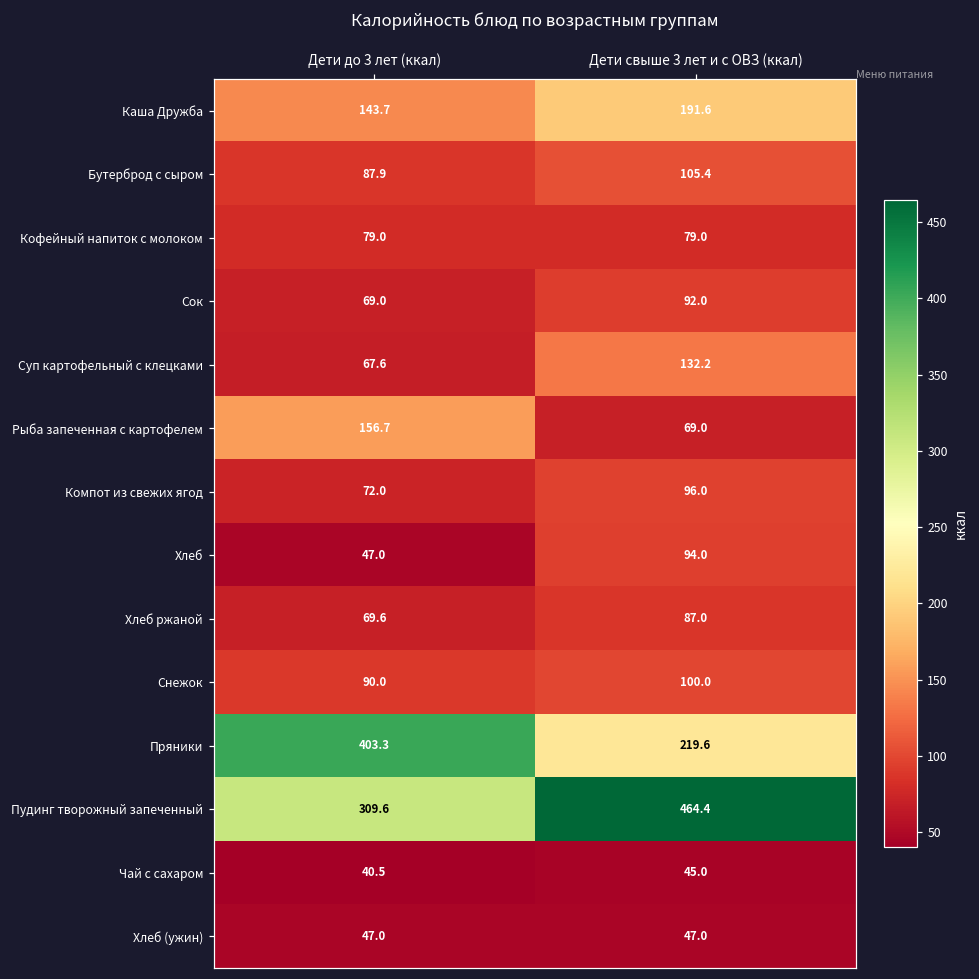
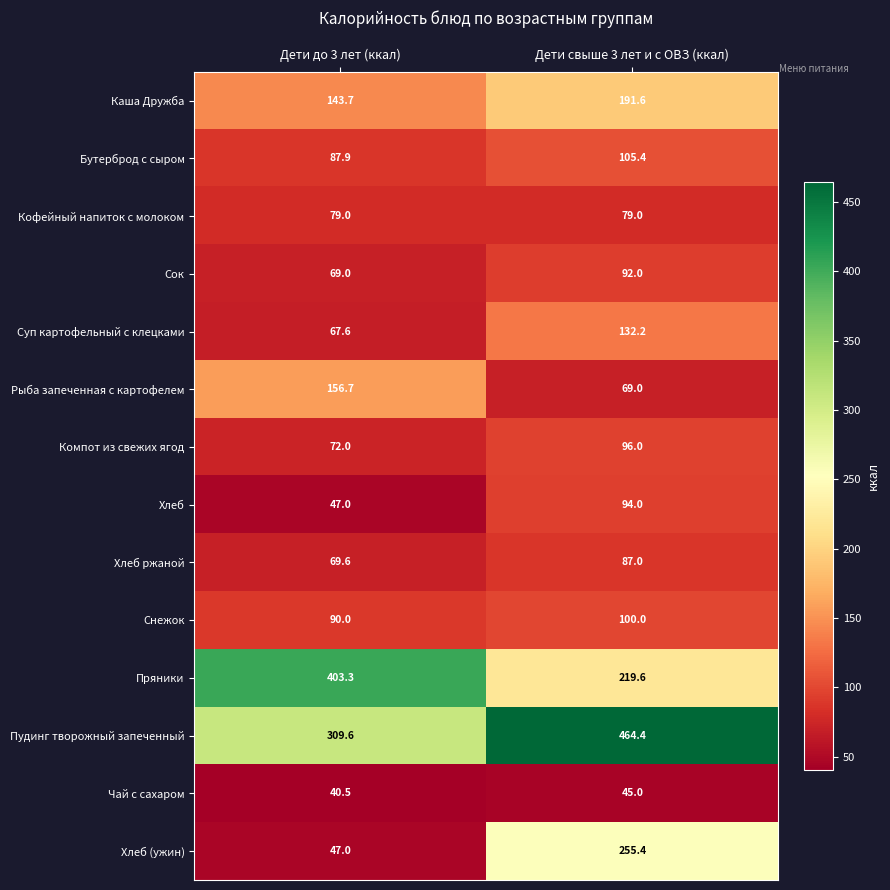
Хлеб (ужин), Дети свыше 3 лет и с ОВЗ (ккал): 47.0 -> 255.4
